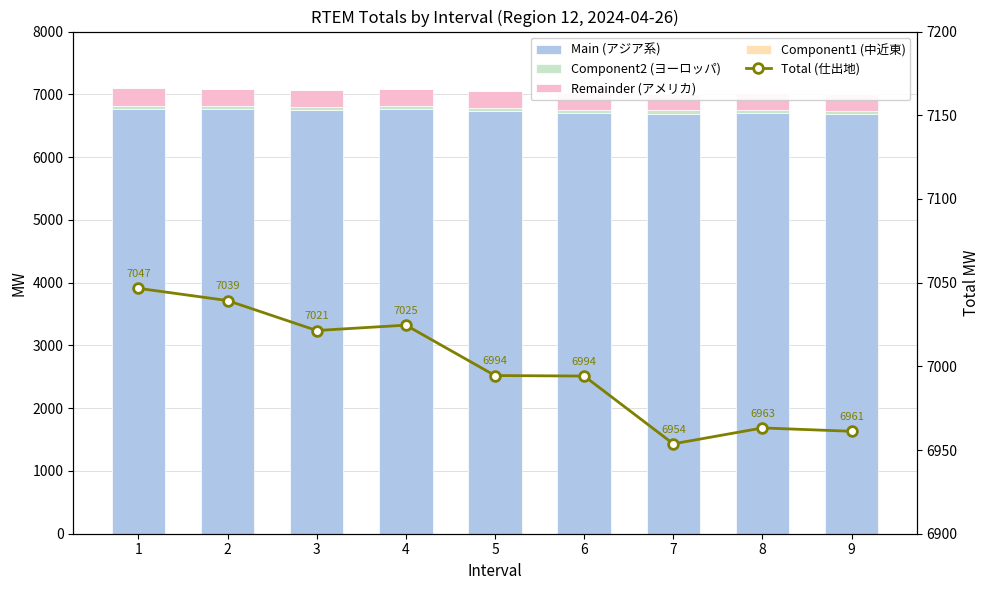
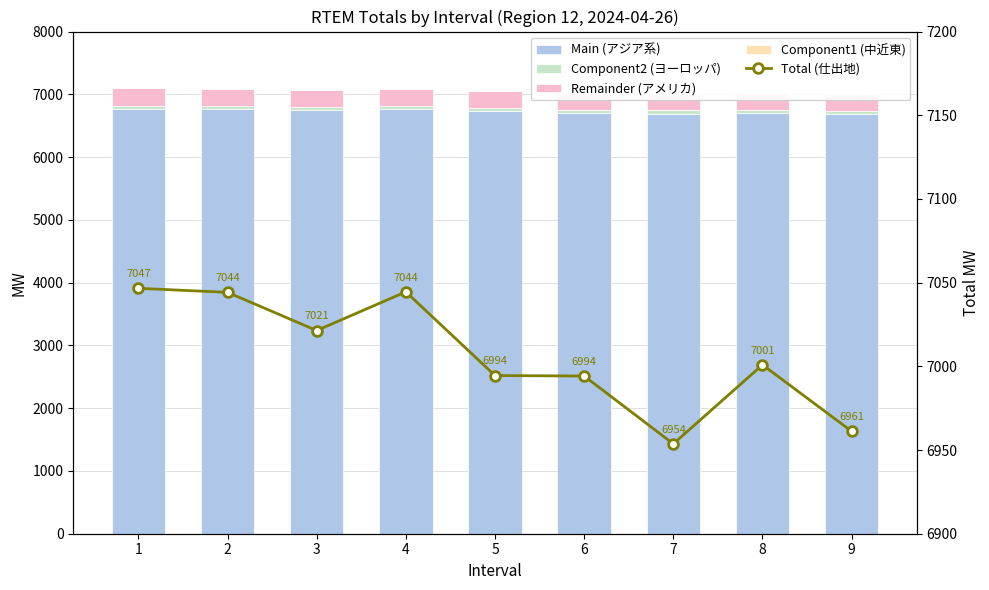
Total (仕出地), 2: 7039 -> 7044
Total (仕出地), 4: 7025 -> 7044
Total (仕出地), 8: 6963 -> 7001
